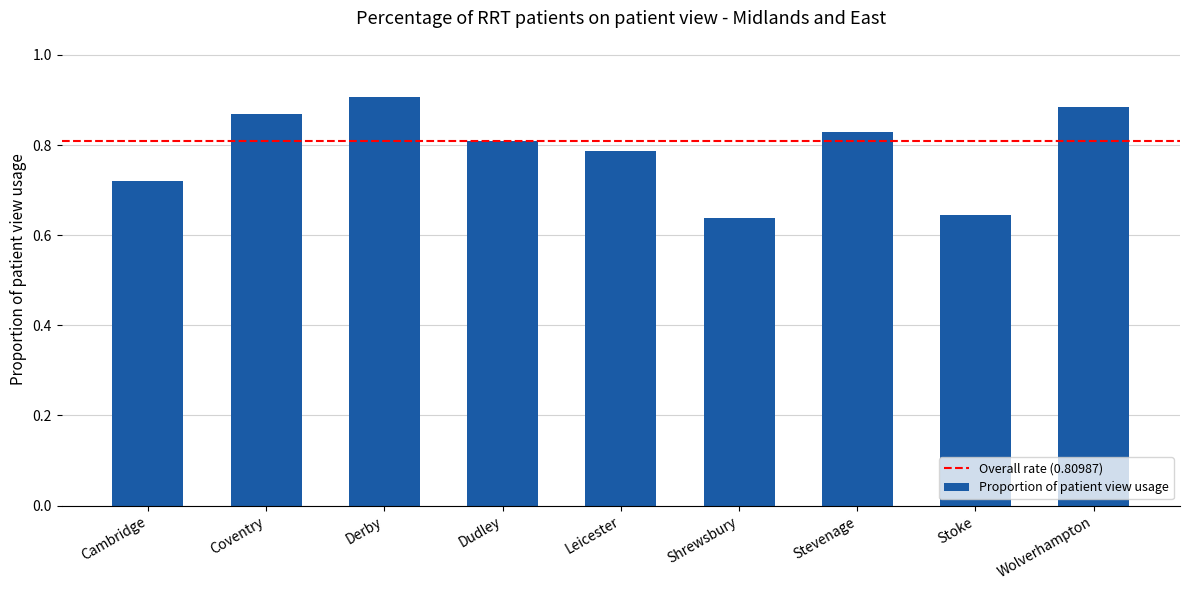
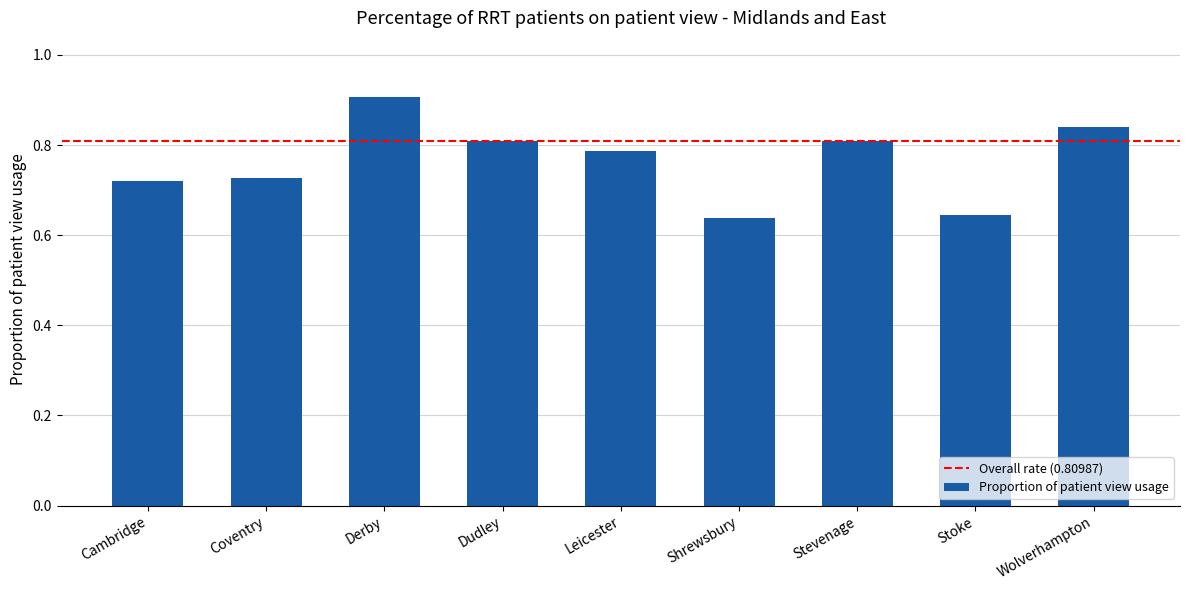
Coventry: 0.87 -> 0.73
Stevenage: 0.83 -> 0.81
Wolverhampton: 0.88 -> 0.84
